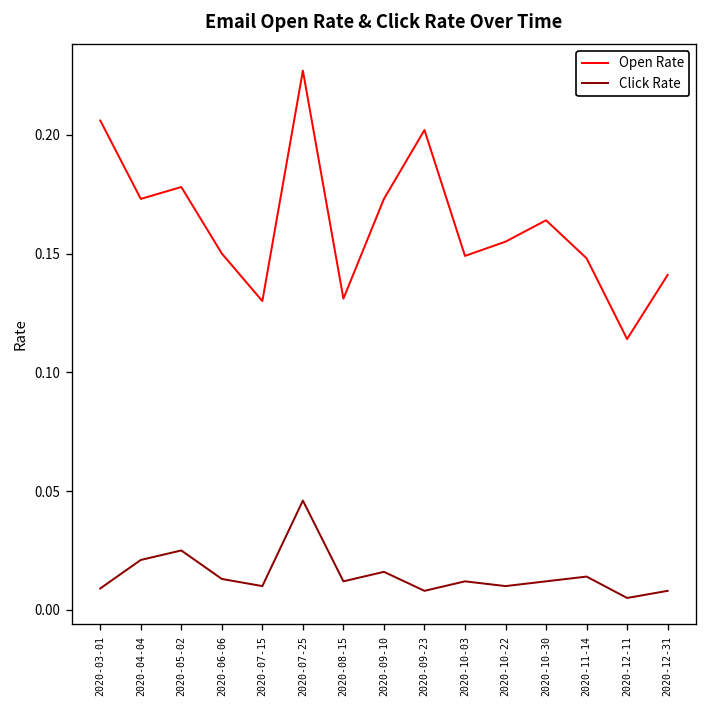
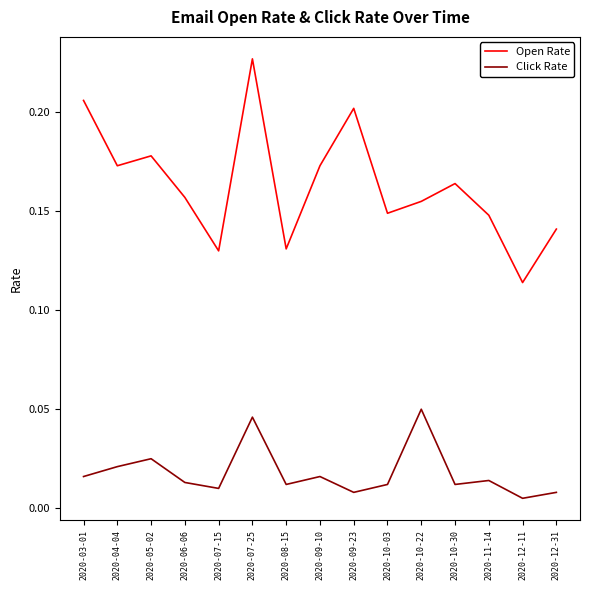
Click Rate, 2020-03-01: 0.009 -> 0.016
Open Rate, 2020-06-06: 0.150 -> 0.157
Click Rate, 2020-10-22: 0.01 -> 0.05
